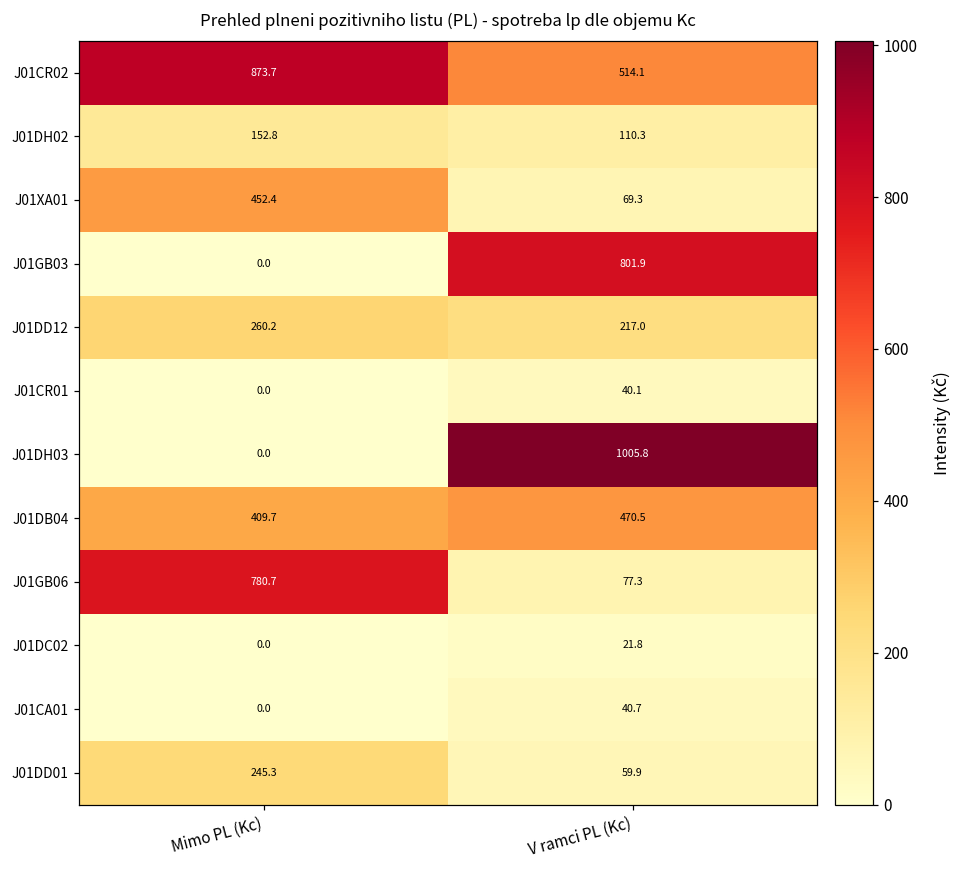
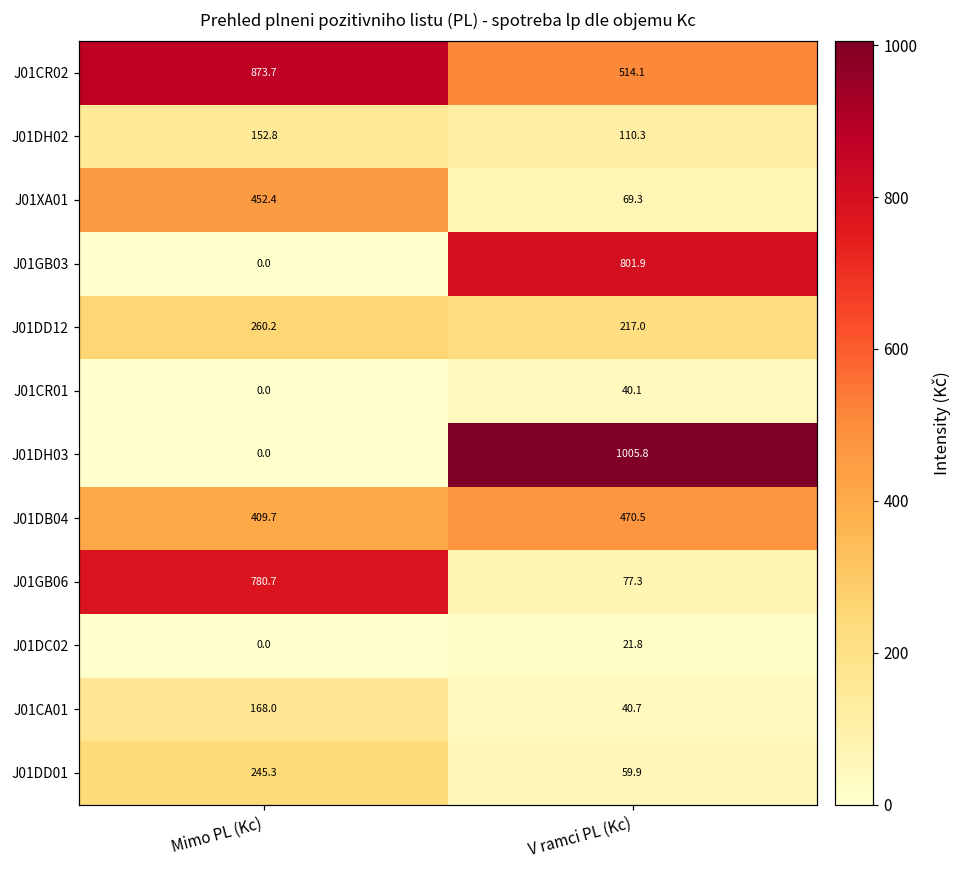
J01CA01, Mimo PL (Kc): 0.0 -> 168.0
